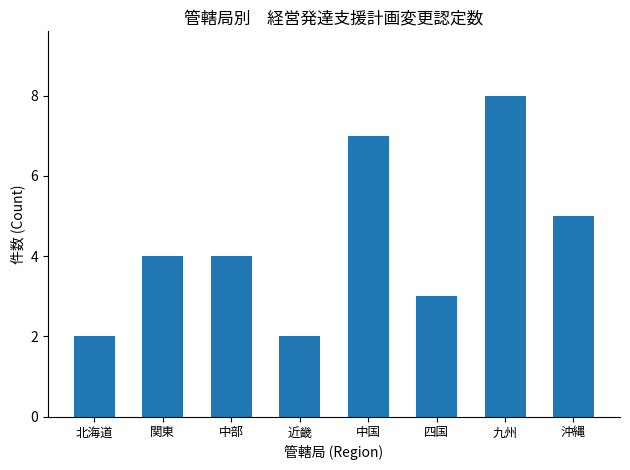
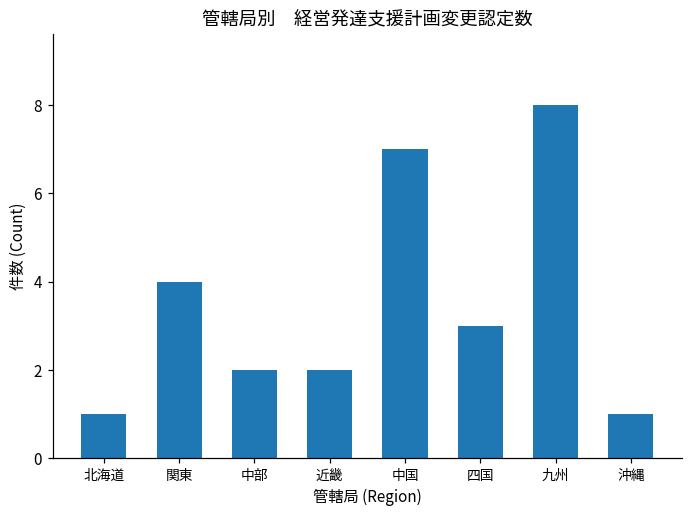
北海道: 2 -> 1
中部: 4 -> 2
沖縄: 5 -> 1
